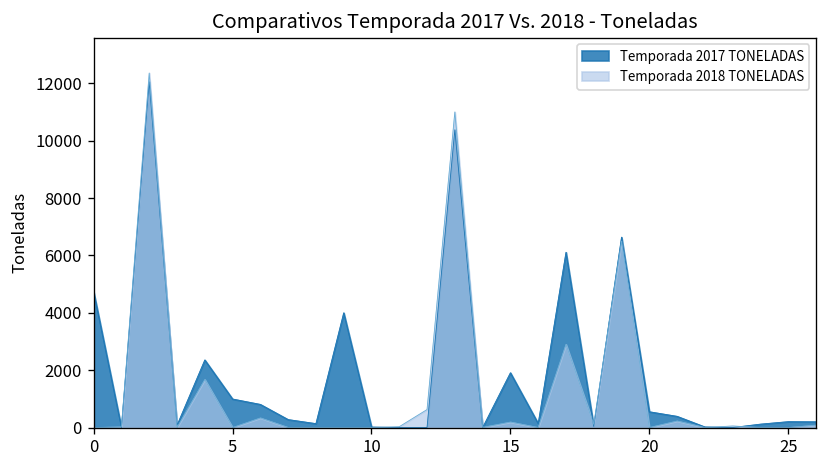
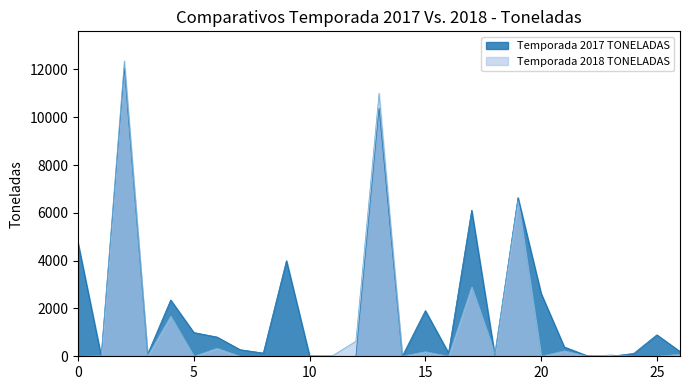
Temporada 2017 TONELADAS, 20: 600 -> 2600
Temporada 2017 TONELADAS, 25: 200 -> 900
